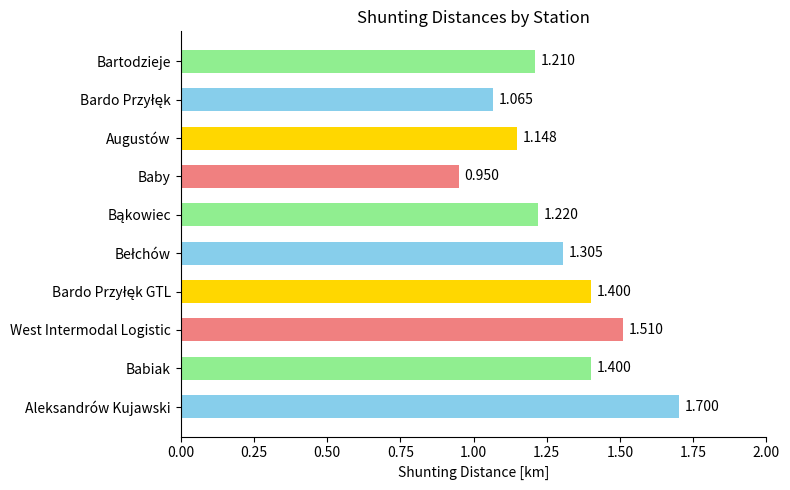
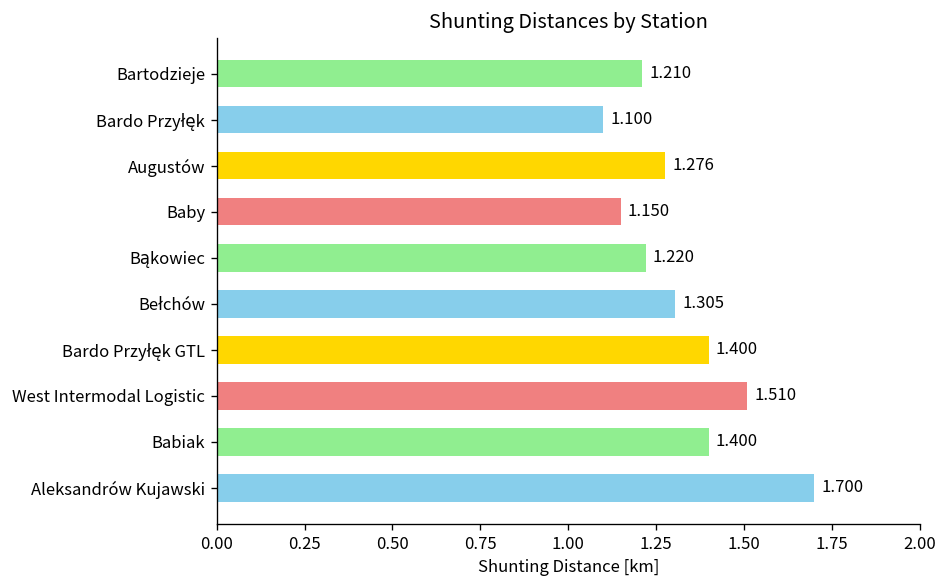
Bardo Przyłęk: 1.065 -> 1.100
Augustów: 1.148 -> 1.276
Baby: 0.950 -> 1.150
